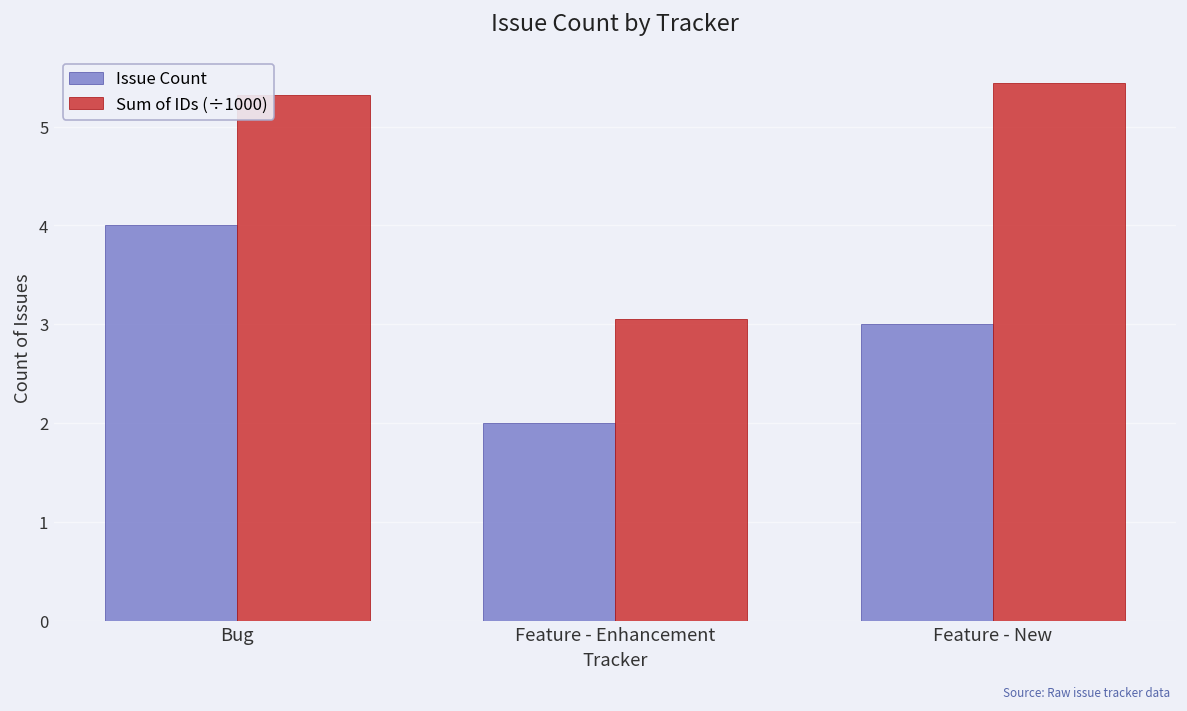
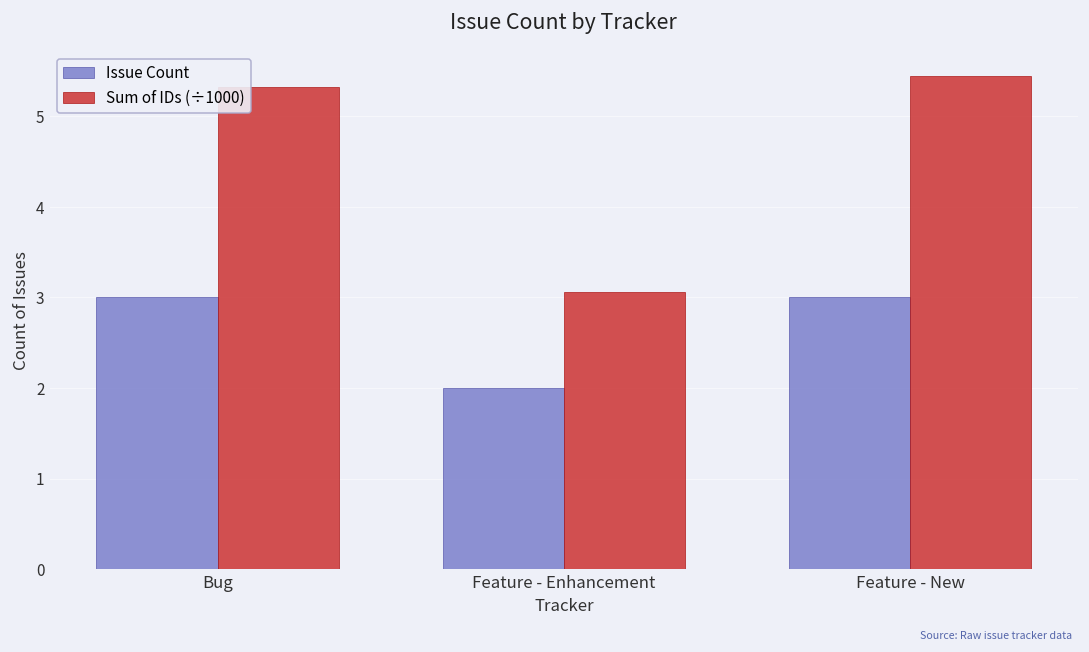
Issue Count, Bug: 4 -> 3
